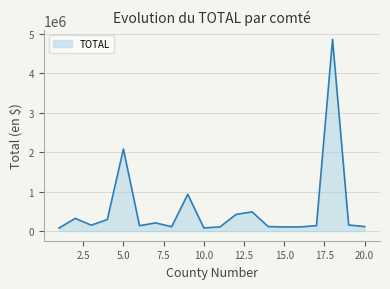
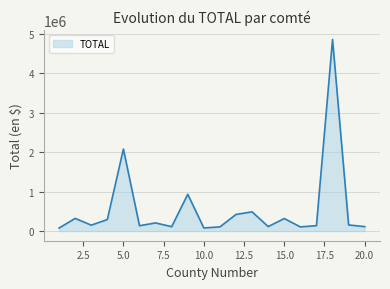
15.0: 100000 -> 300000
